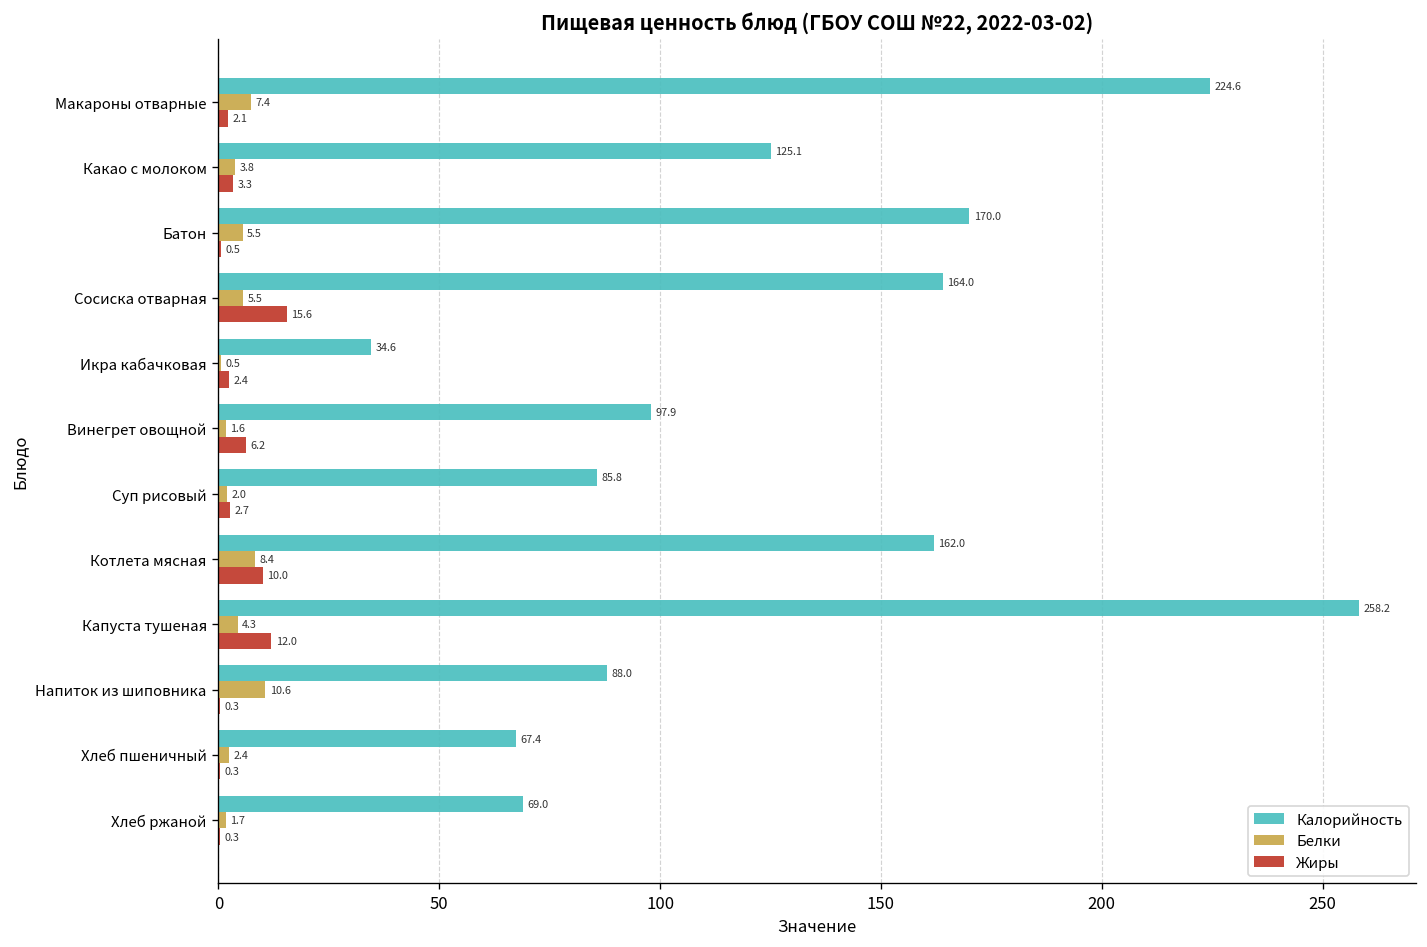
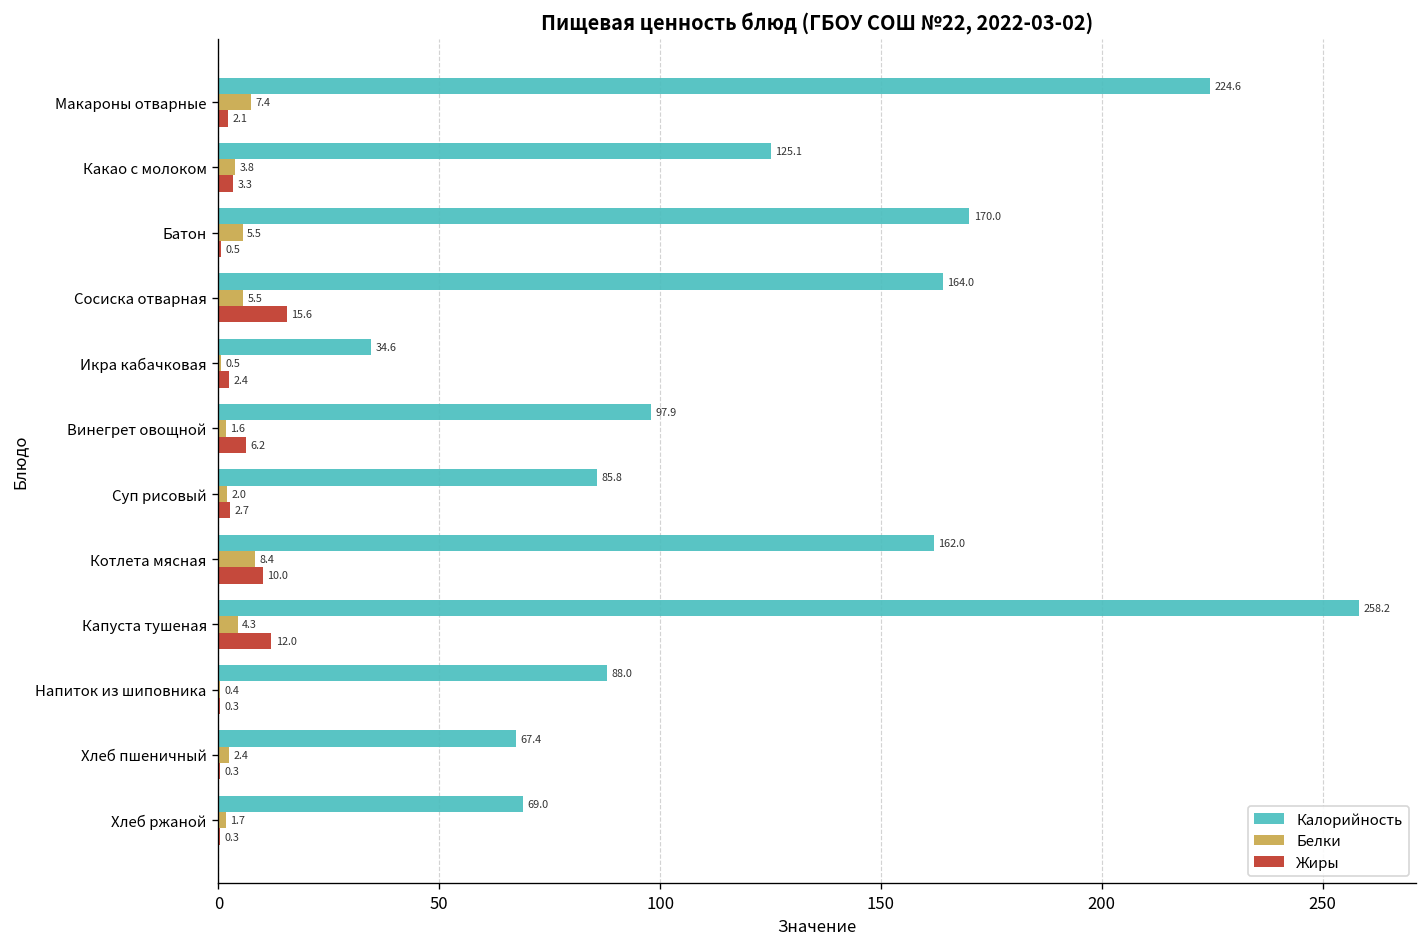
Белки, Напиток из шиповника: 10.6 -> 0.4
